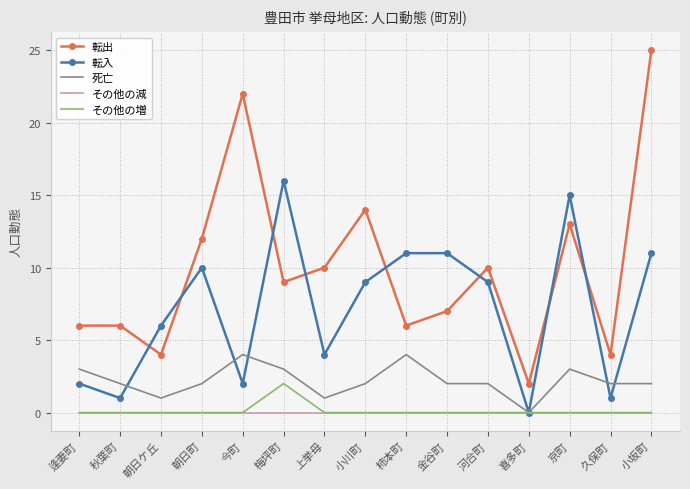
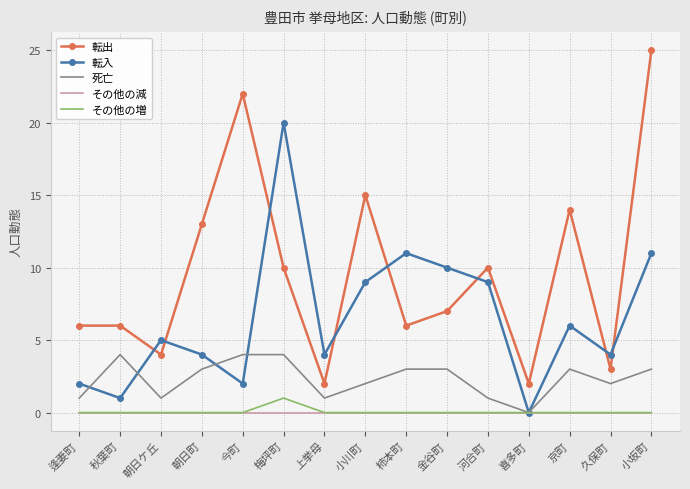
死亡, 逢妻町: 3 -> 1
死亡, 秋葉町: 2 -> 4
転入, 朝日ケ丘: 6 -> 5
転出, 朝日町: 12 -> 13
転入, 朝日町: 10 -> 4
死亡, 朝日町: 2 -> 3
転出, 梅坪町: 9 -> 10
転入, 梅坪町: 16 -> 20
死亡, 梅坪町: 3 -> 4
その他の増, 梅坪町: 2 -> 1
転出, 上挙母: 10 -> 2
転出, 小川町: 14 -> 15
死亡, 柿本町: 4 -> 3
転入, 金谷町: 11 -> 10
死亡, 金谷町: 2 -> 3
死亡, 河合町: 2 -> 1
転出, 京町: 13 -> 14
転入, 京町: 15 -> 6
転出, 久保町: 4 -> 3
転入, 久保町: 1 -> 4
死亡, 小坂町: 2 -> 3
